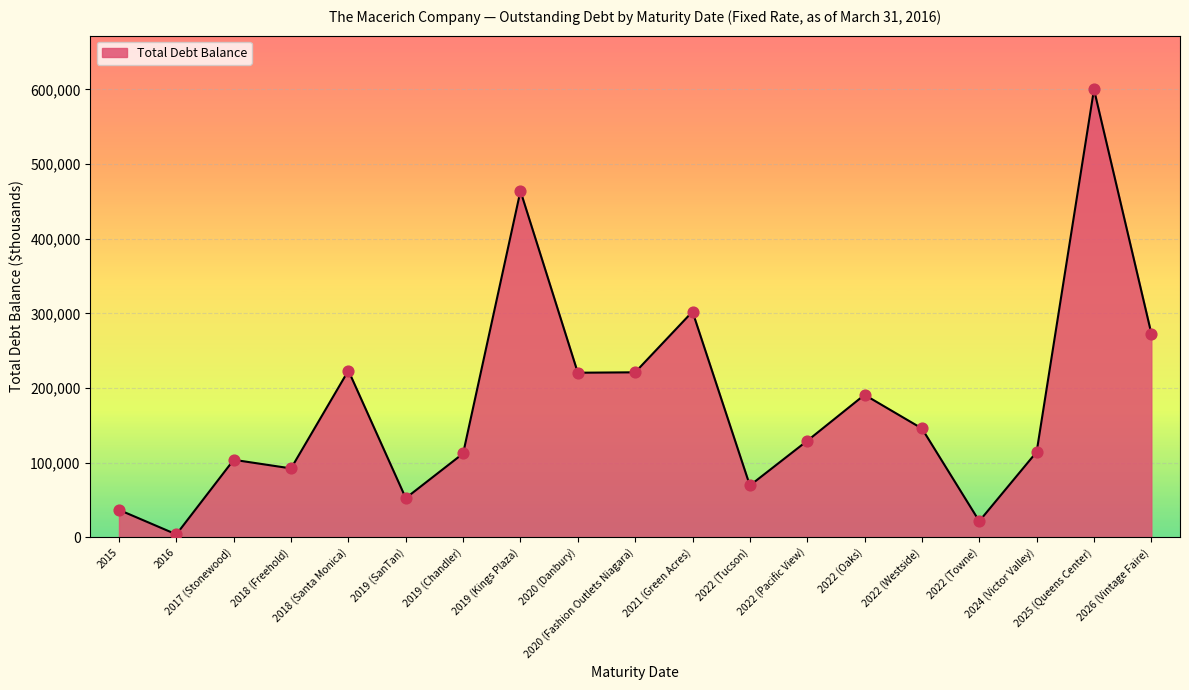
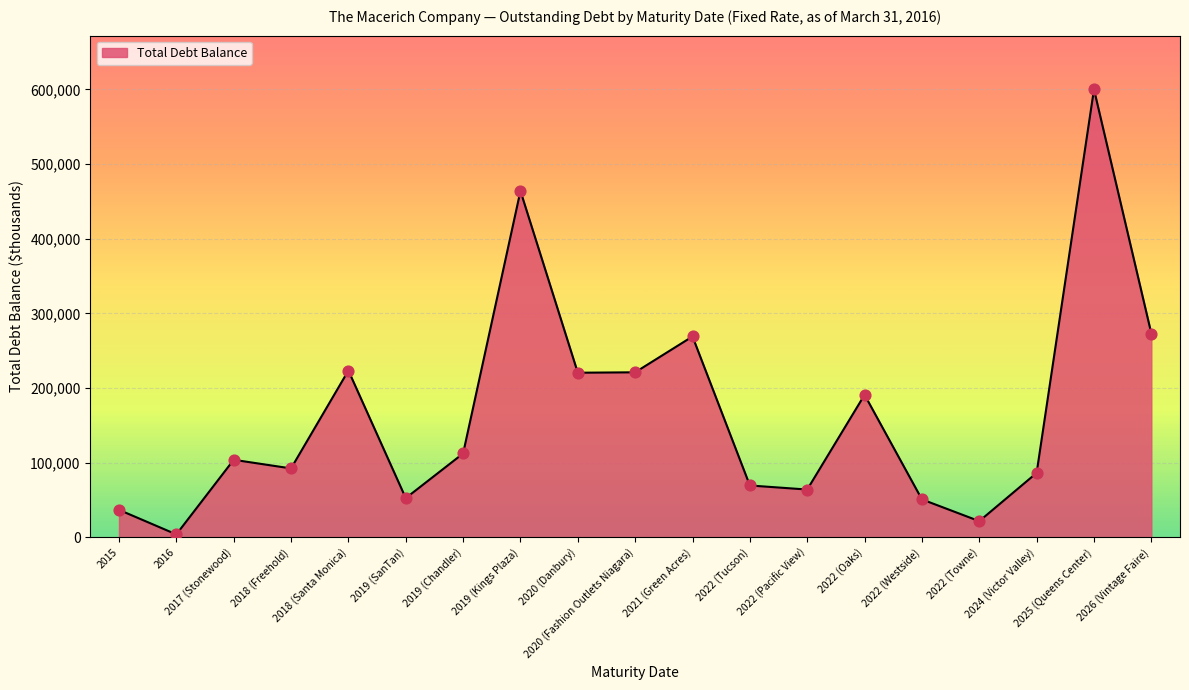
2021 (Green Acres): 300,000 -> 270,000
2022 (Pacific View): 130,000 -> 60,000
2022 (Westside): 150,000 -> 50,000
2024 (Victor Valley): 110,000 -> 90,000
